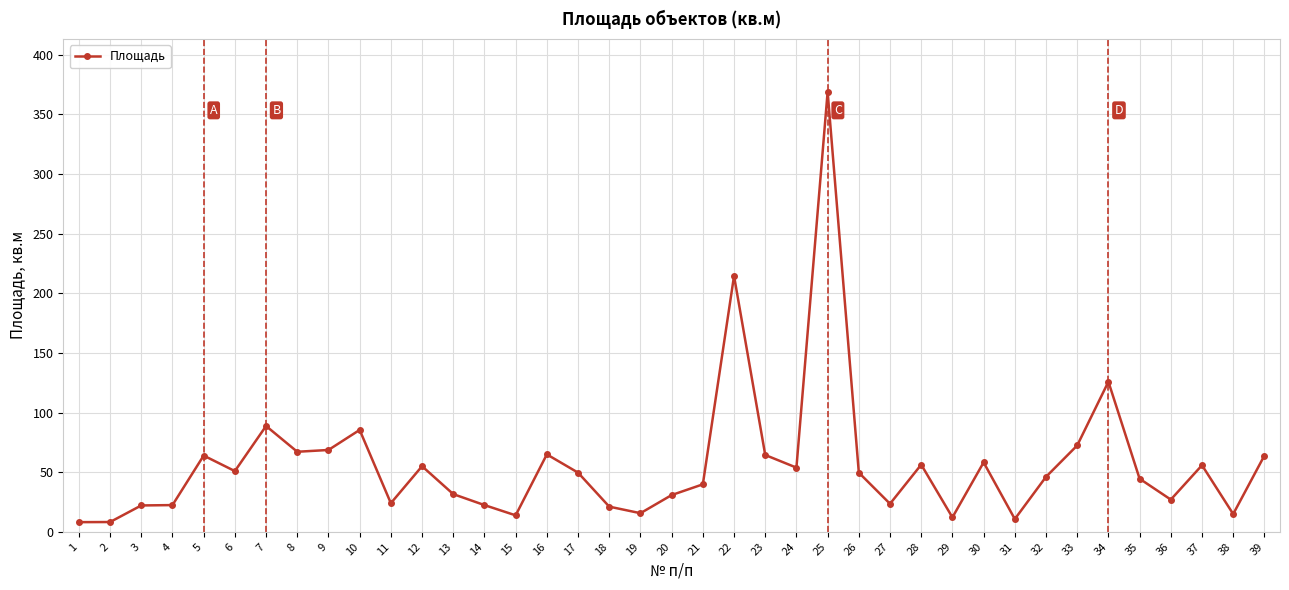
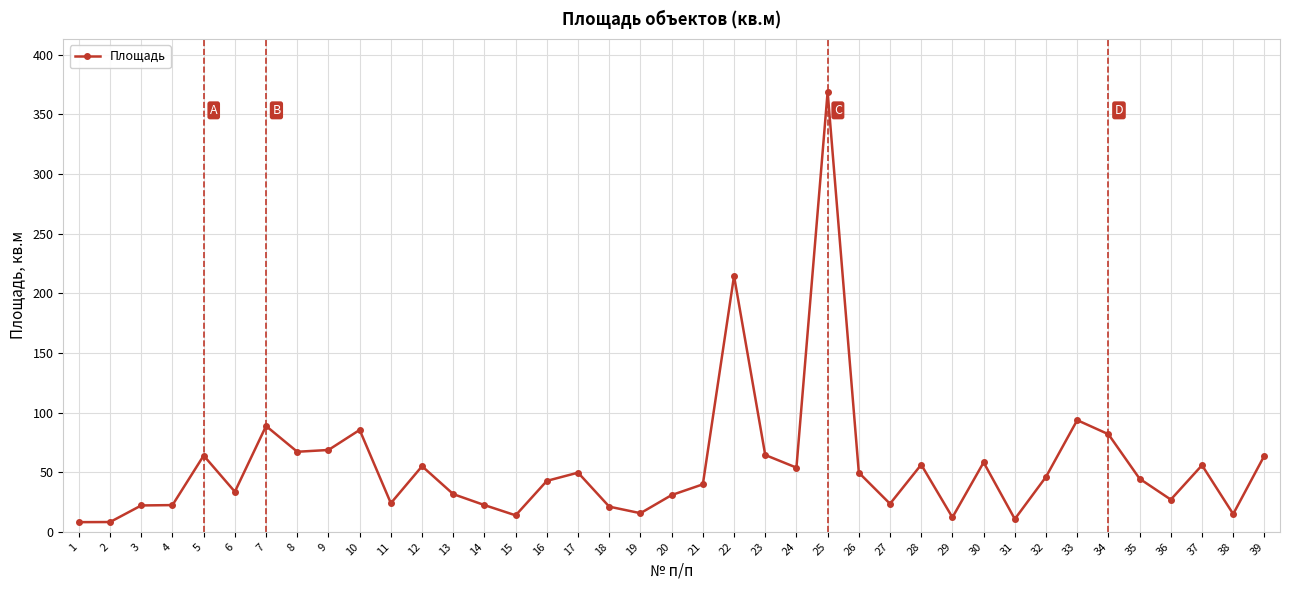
6: 51 -> 34
16: 65 -> 43
33: 72 -> 94
34: 126 -> 82
